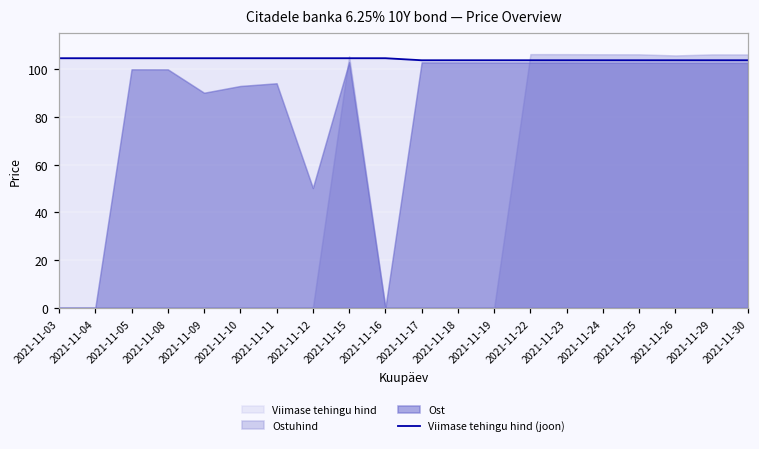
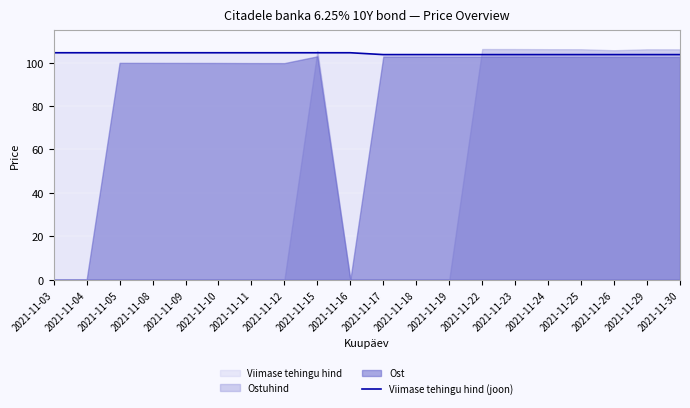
Ost, 2021-11-09: 90 -> 100
Ost, 2021-11-10: 93 -> 100
Ost, 2021-11-11: 94 -> 100
Ost, 2021-11-12: 50 -> 100
